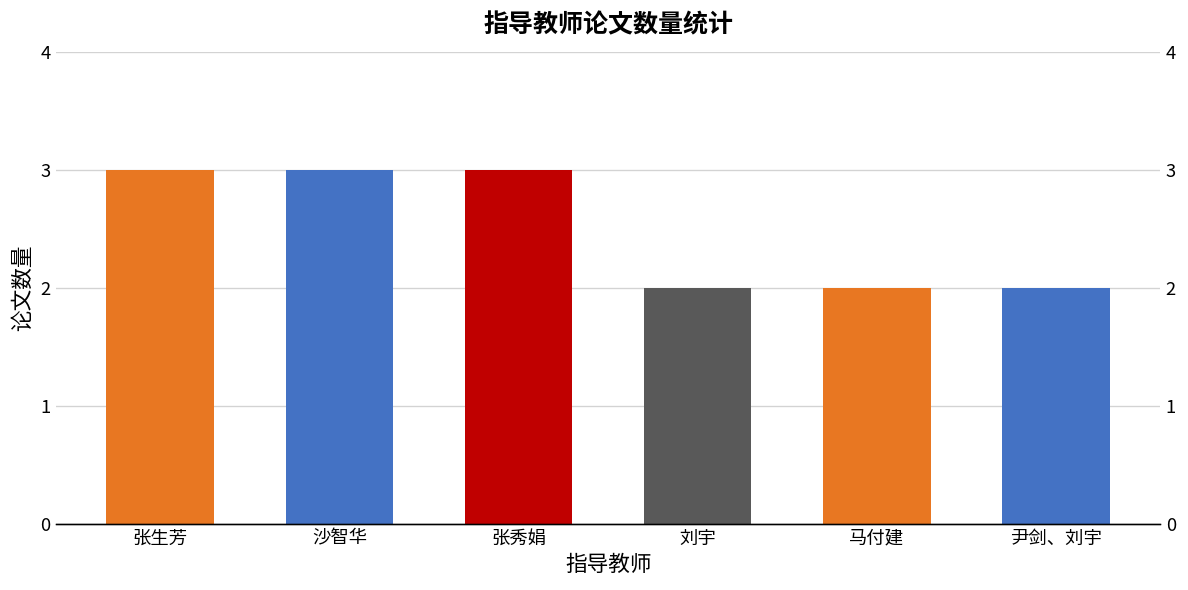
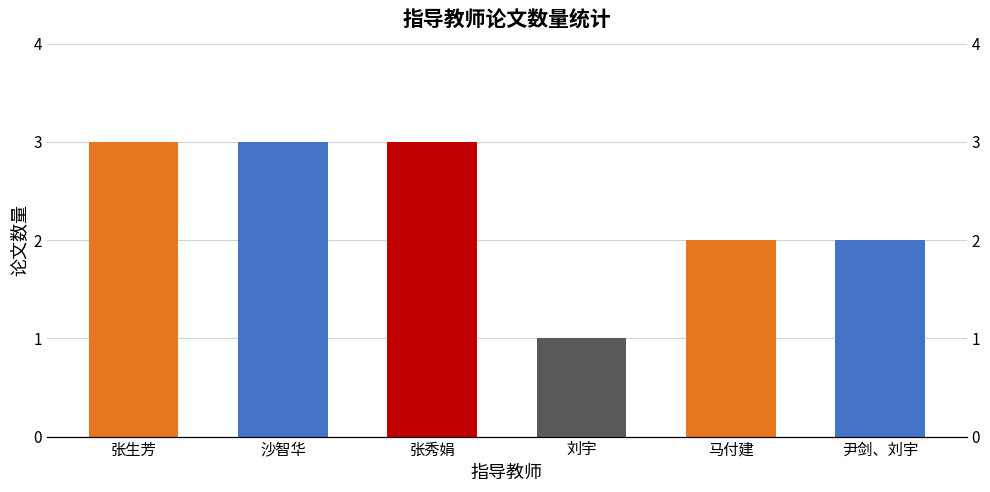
刘宇: 2 -> 1
